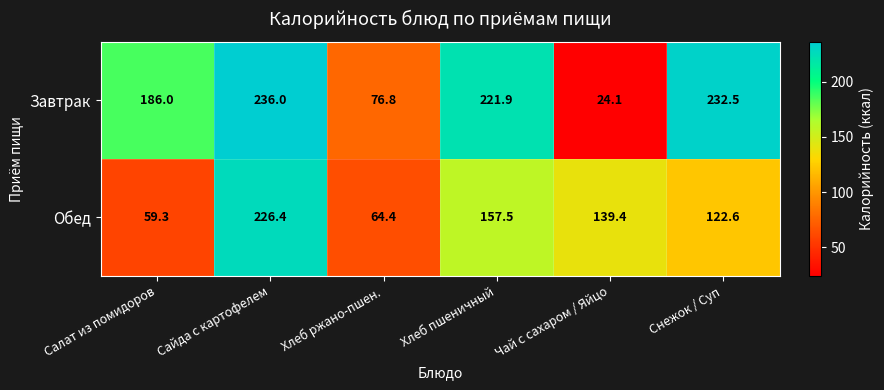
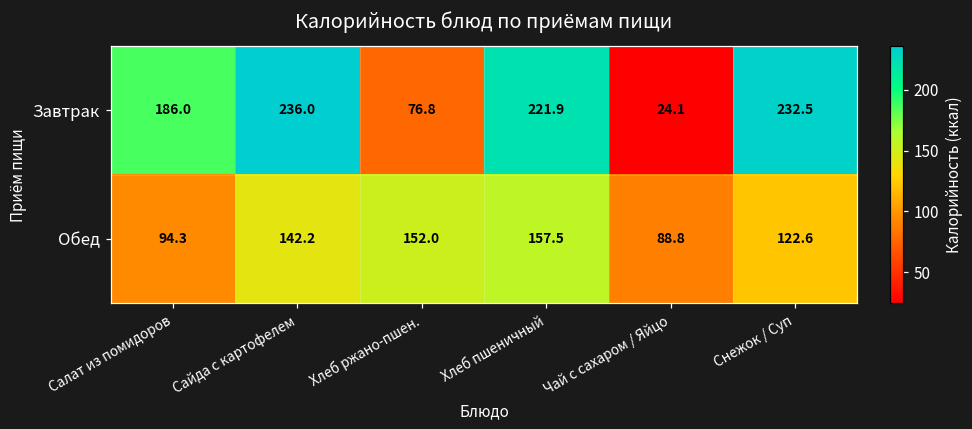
Обед, Салат из помидоров: 59.3 -> 94.3
Обед, Сайда с картофелем: 226.4 -> 142.2
Обед, Хлеб ржано-пшен.: 64.4 -> 152.0
Обед, Чай с сахаром / Яйцо: 139.4 -> 88.8
